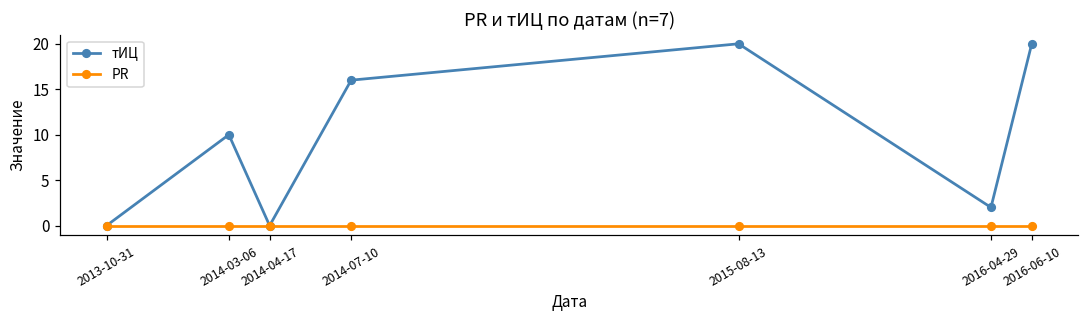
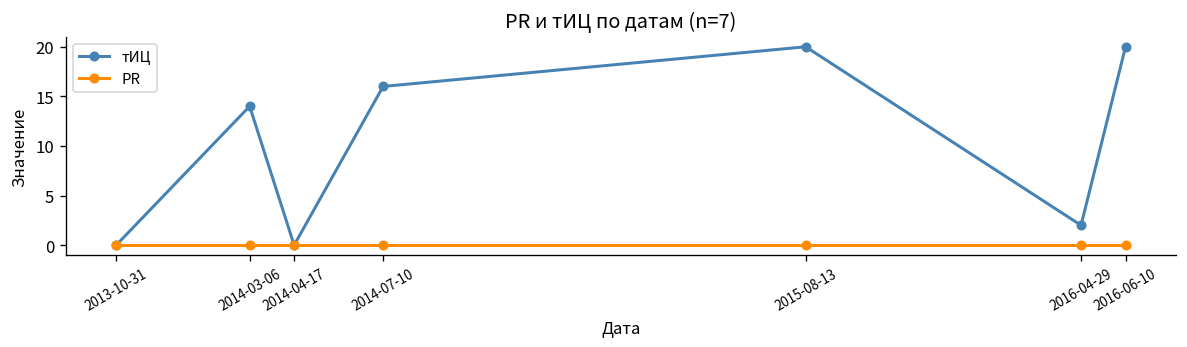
тИЦ, 2014-03-06: 10 -> 14
